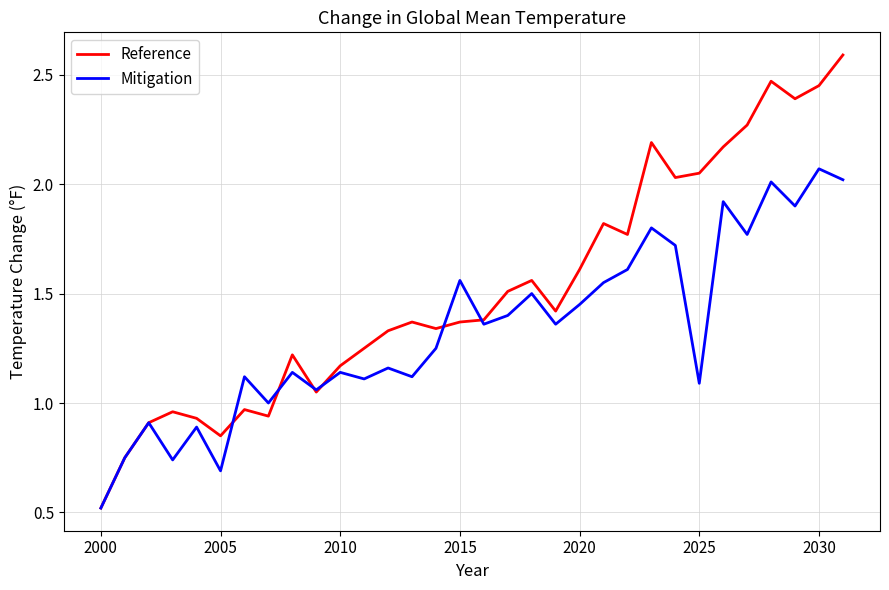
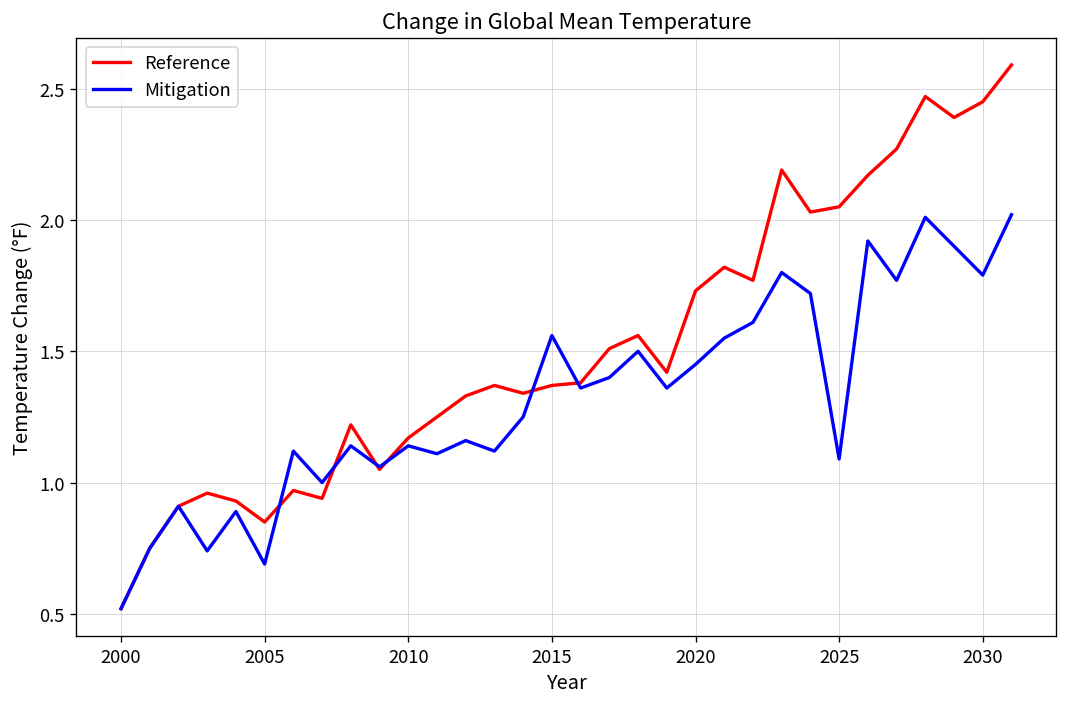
Reference, 2020: 1.61 -> 1.73
Mitigation, 2030: 2.07 -> 1.79
